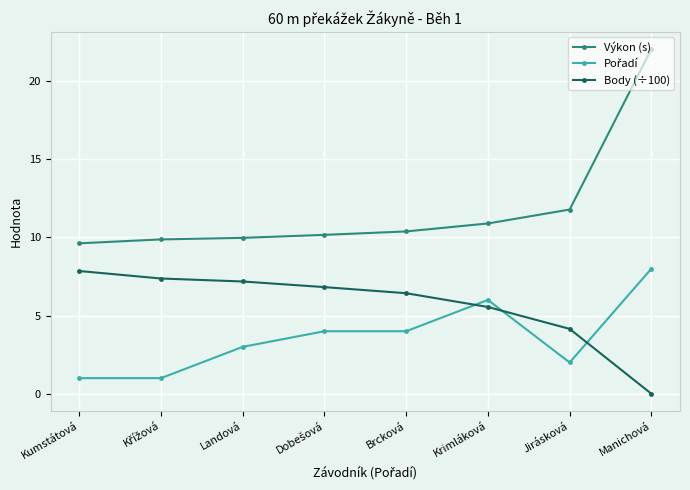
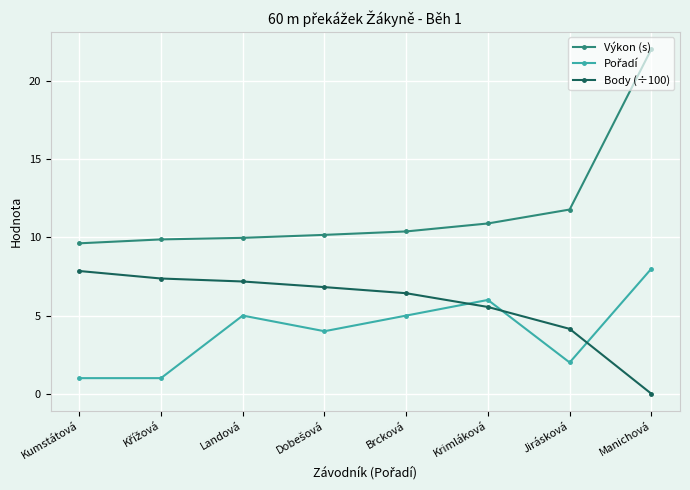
Pořadí, Landová: 3 -> 5
Pořadí, Brcková: 4 -> 5
